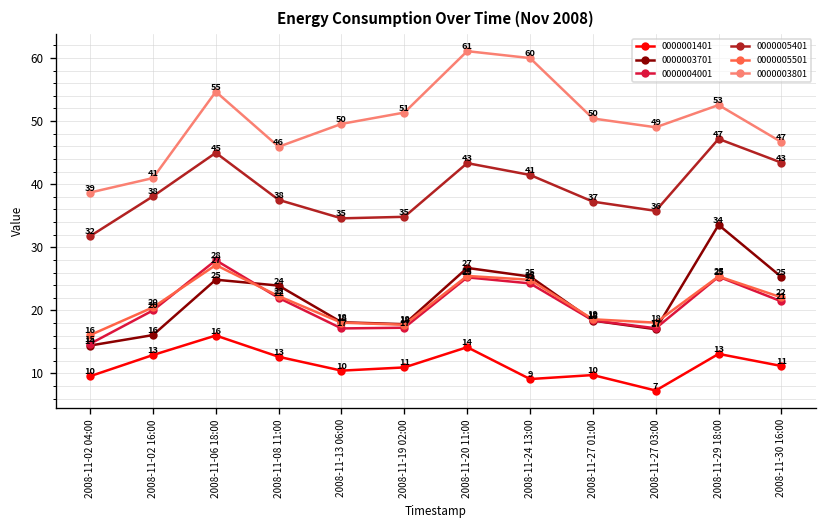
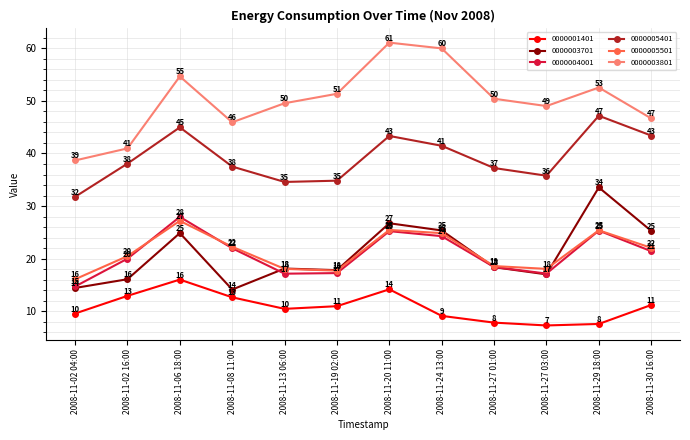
0000003701, 2008-11-08 11:00: 24 -> 14
0000001401, 2008-11-27 01:00: 10 -> 8
0000001401, 2008-11-29 18:00: 13 -> 8
